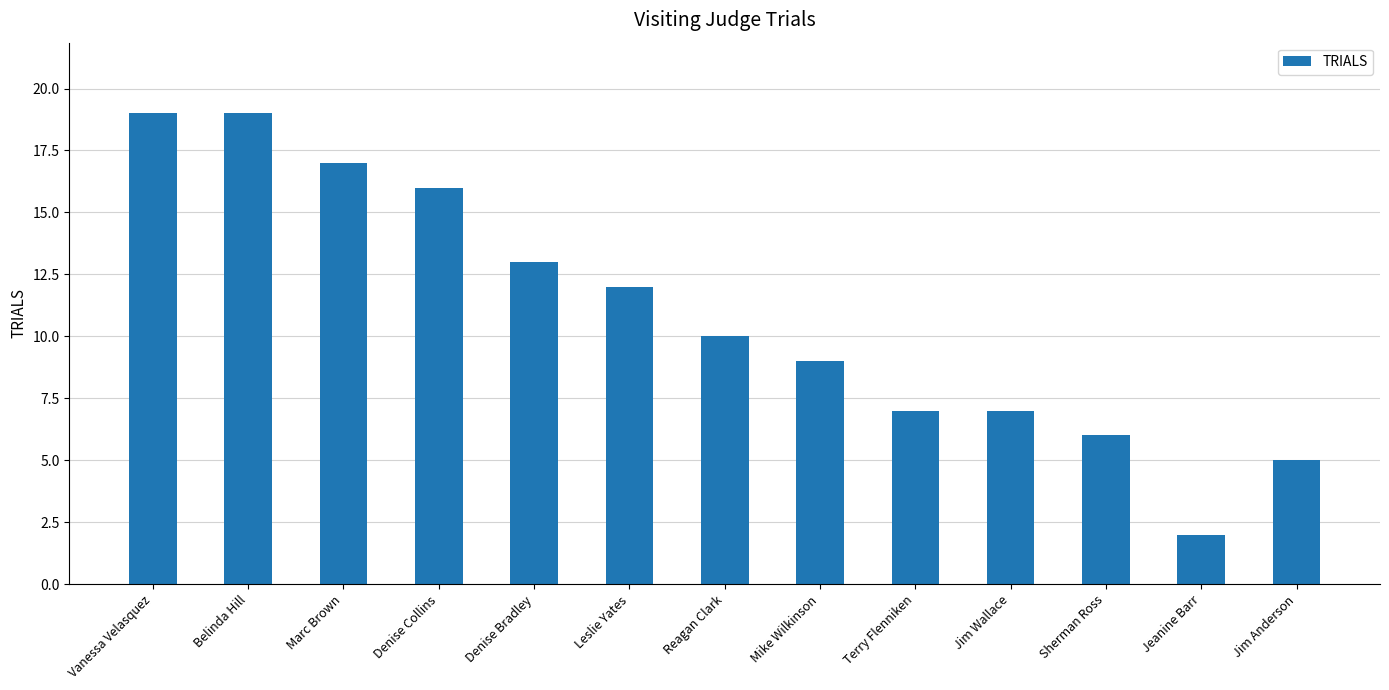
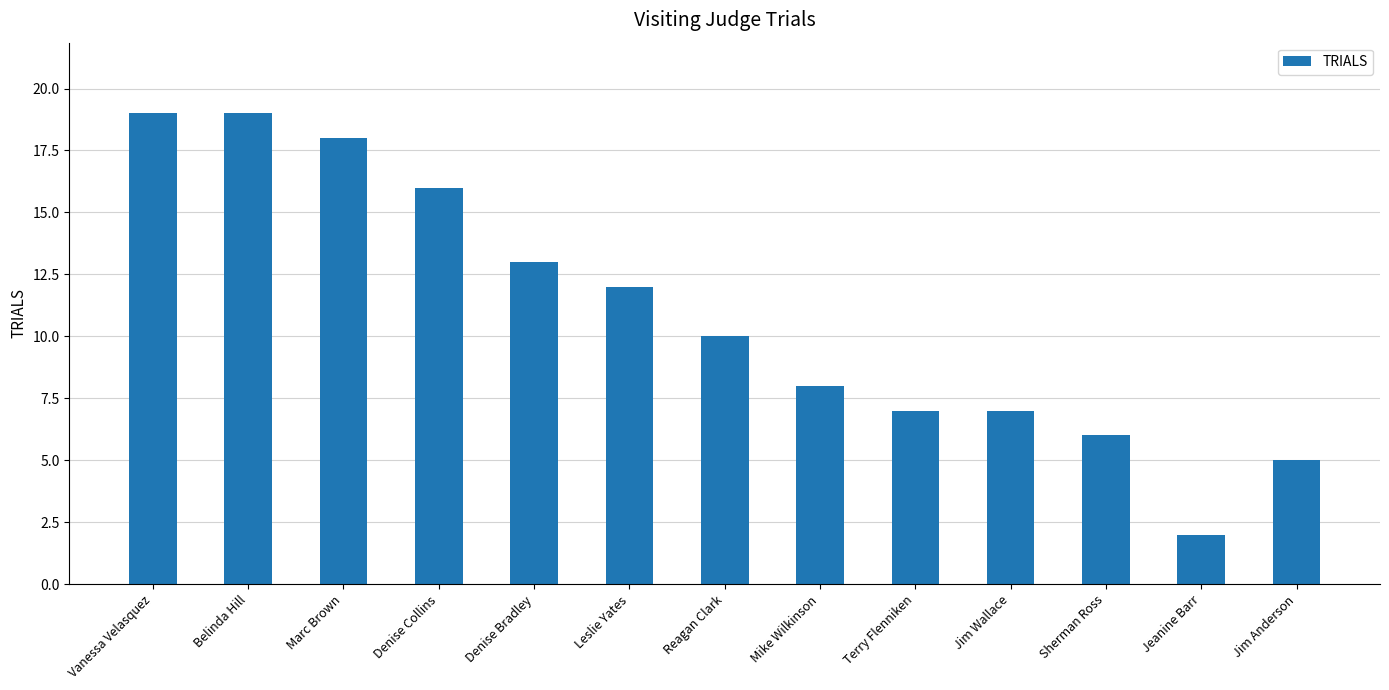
Marc Brown: 17 -> 18
Mike Wilkinson: 9 -> 8
